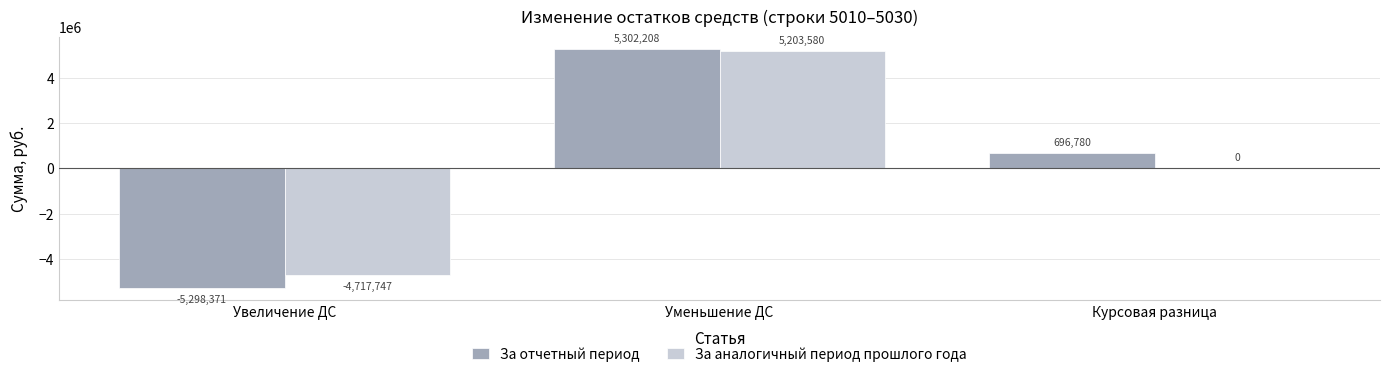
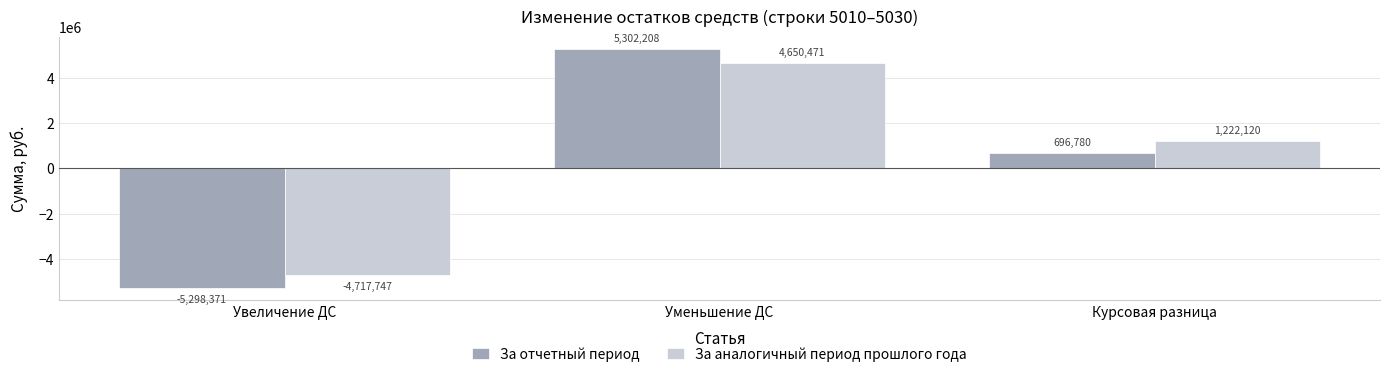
За аналогичный период прошлого года, Уменьшение ДС: 5,203,580 -> 4,650,471
За аналогичный период прошлого года, Курсовая разница: 0 -> 1,222,120
